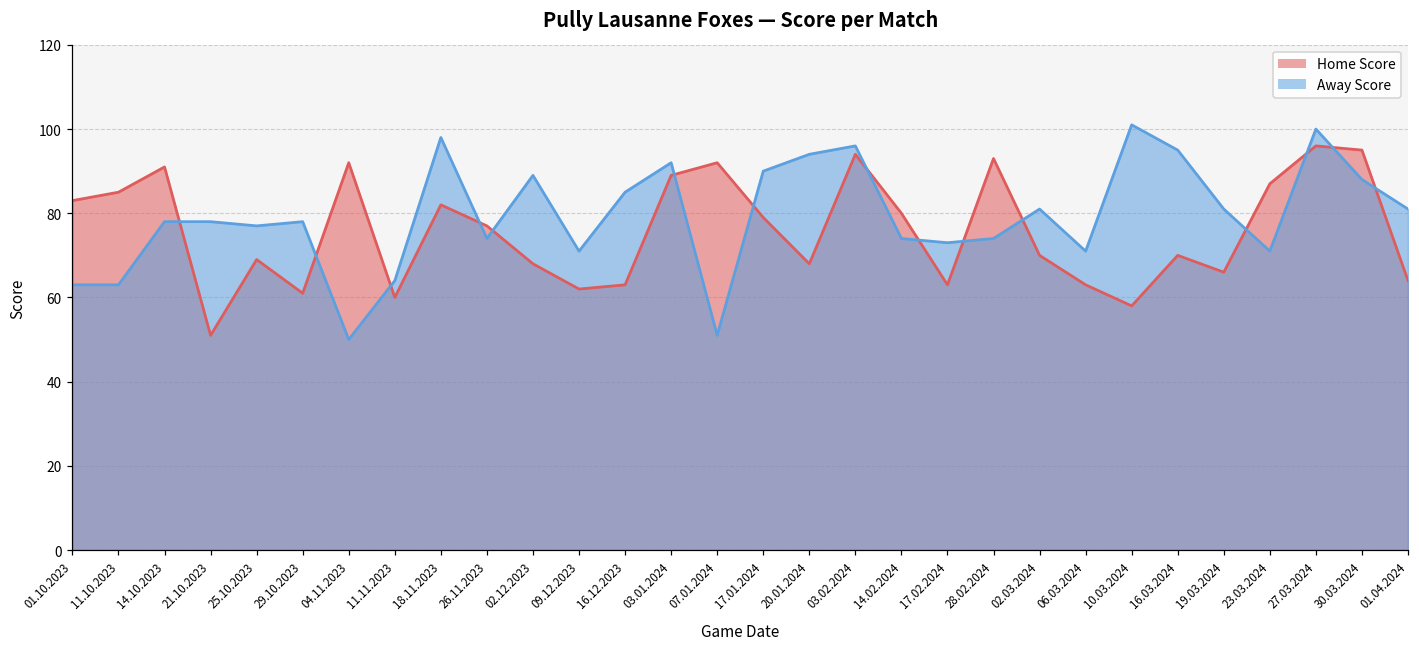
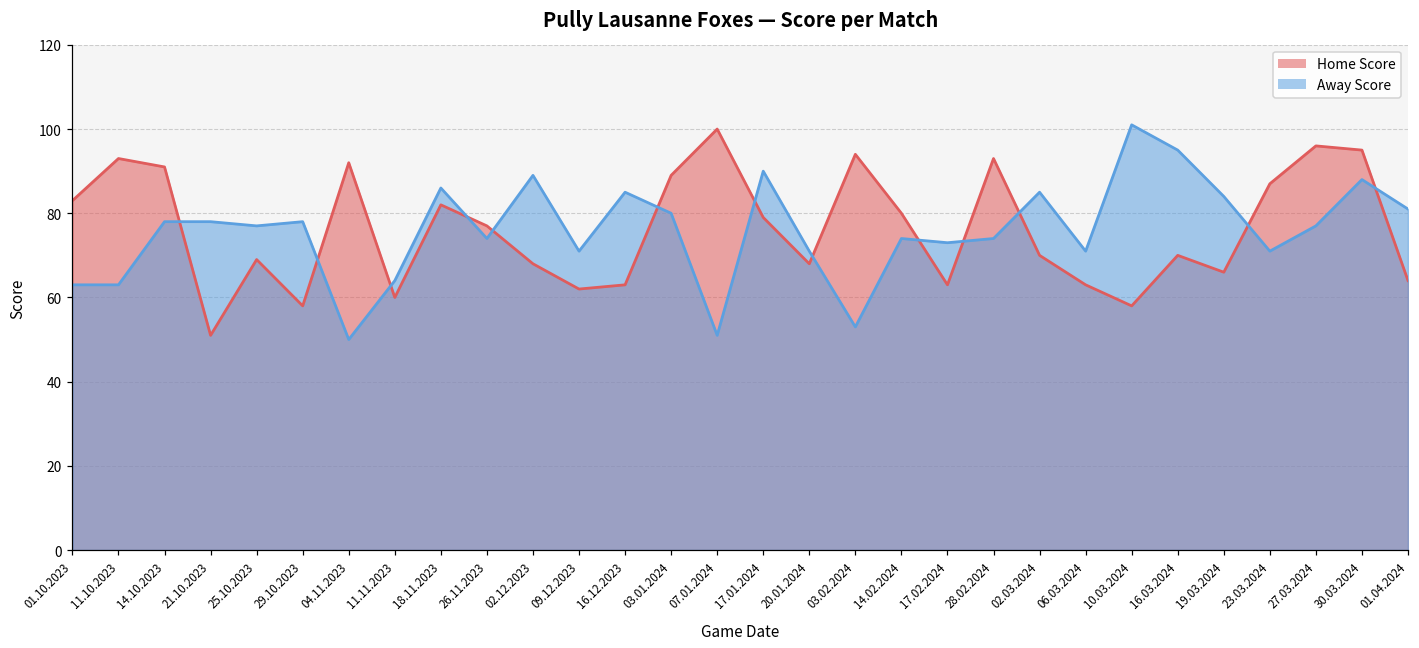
Home Score, 11.10.2023: 85 -> 93
Home Score, 29.10.2023: 61 -> 58
Away Score, 18.11.2023: 98 -> 86
Away Score, 03.01.2024: 92 -> 80
Home Score, 07.01.2024: 92 -> 100
Away Score, 20.01.2024: 94 -> 71
Away Score, 03.02.2024: 96 -> 53
Away Score, 02.03.2024: 81 -> 85
Away Score, 19.03.2024: 81 -> 84
Away Score, 27.03.2024: 100 -> 77
